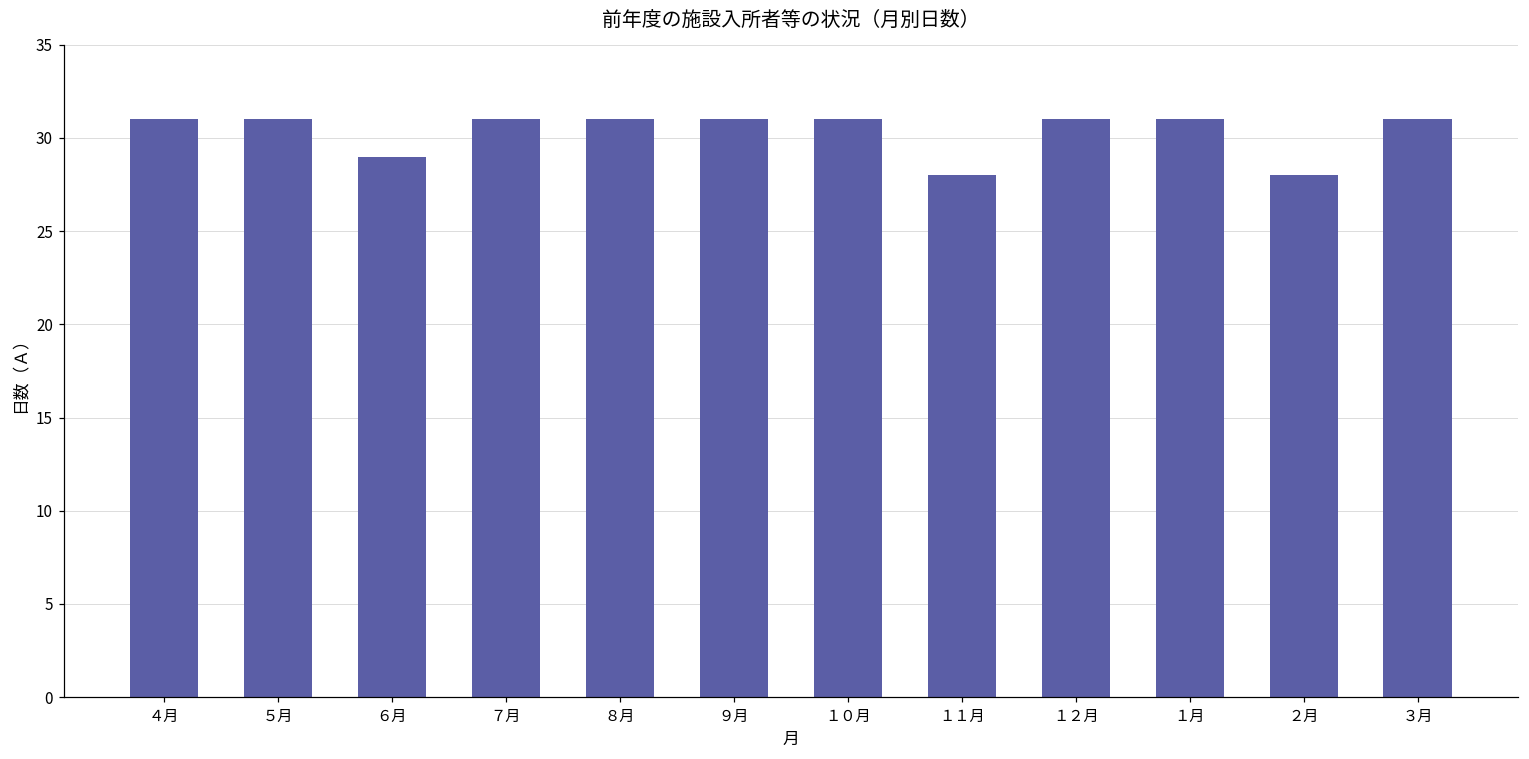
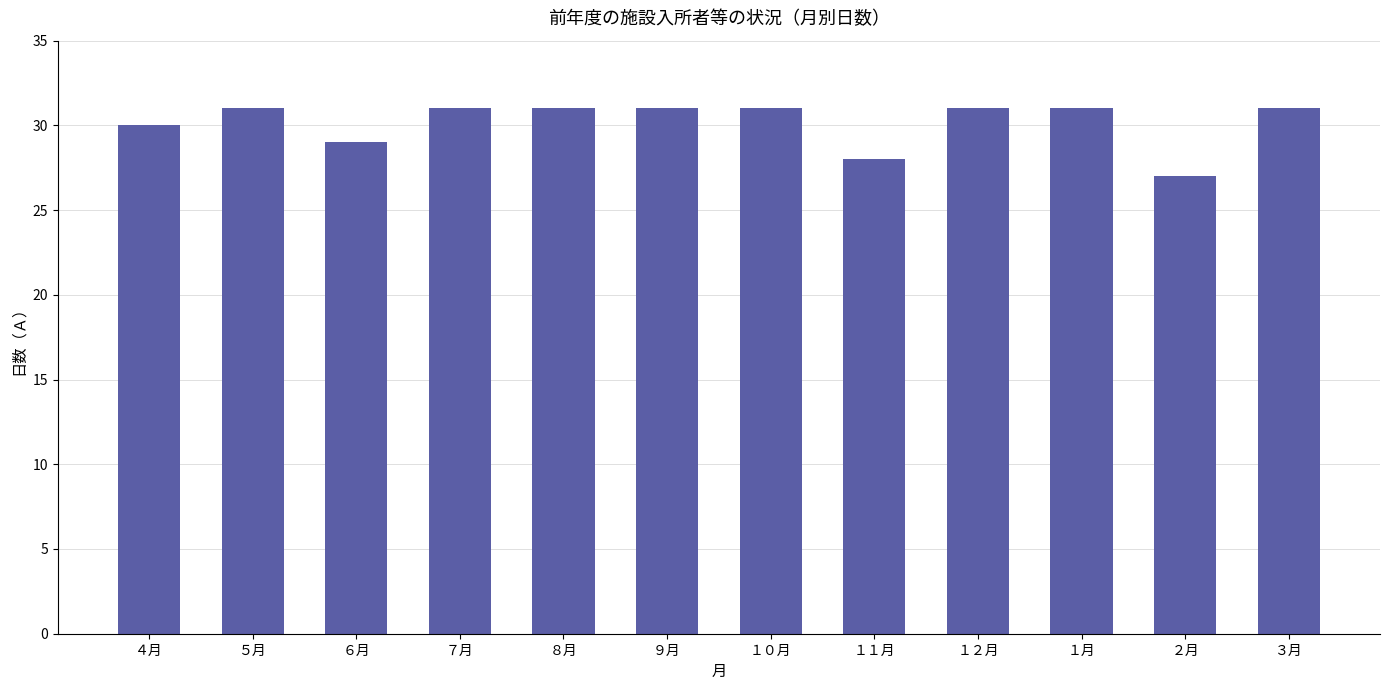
４月: 31 -> 30
２月: 28 -> 27
